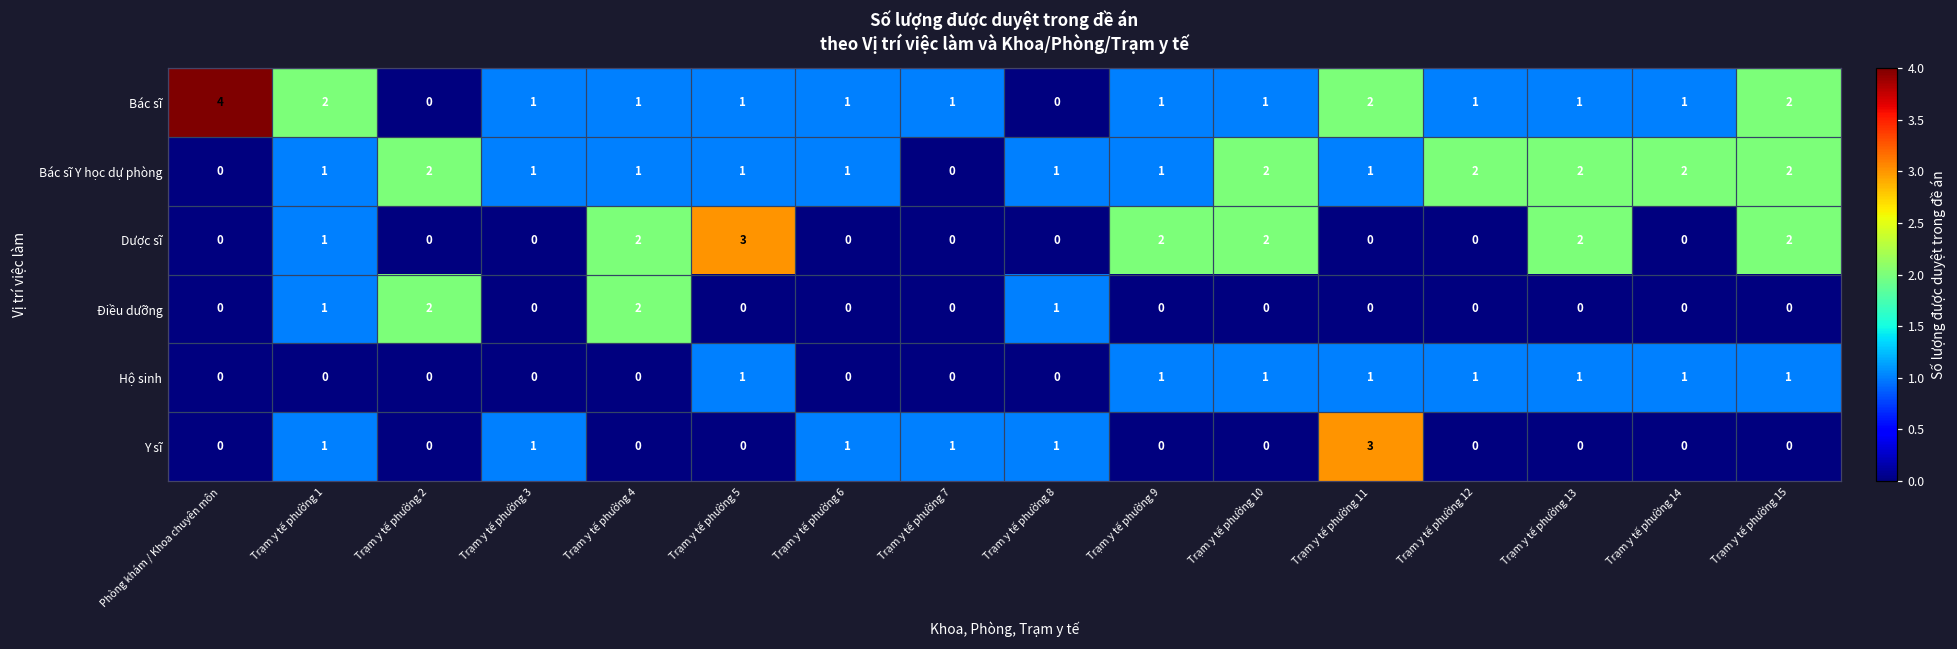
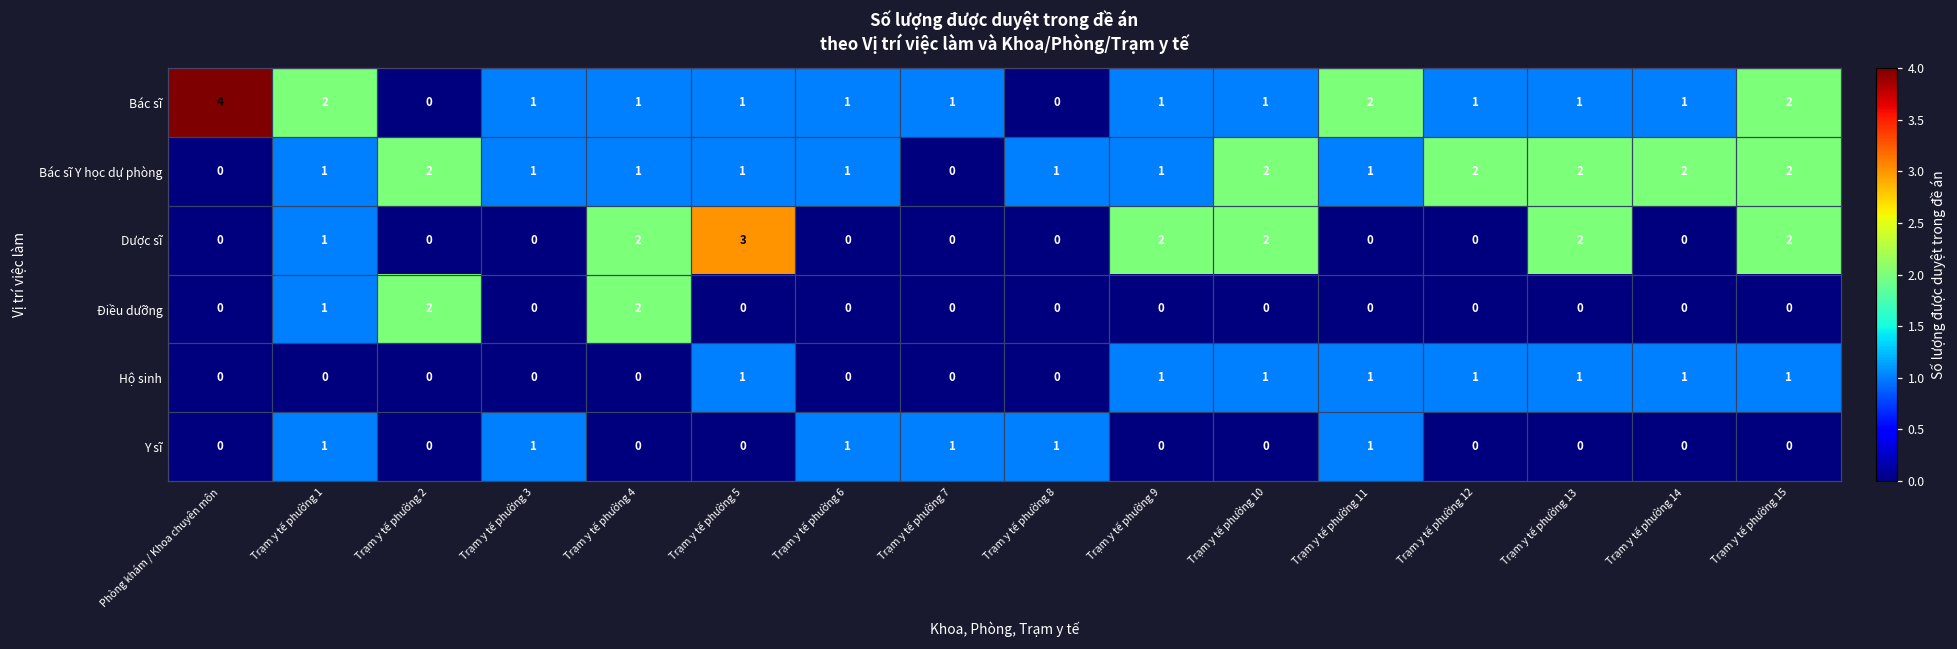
Điều dưỡng, Trạm y tế phường 8: 1 -> 0
Y sĩ, Trạm y tế phường 11: 3 -> 1
